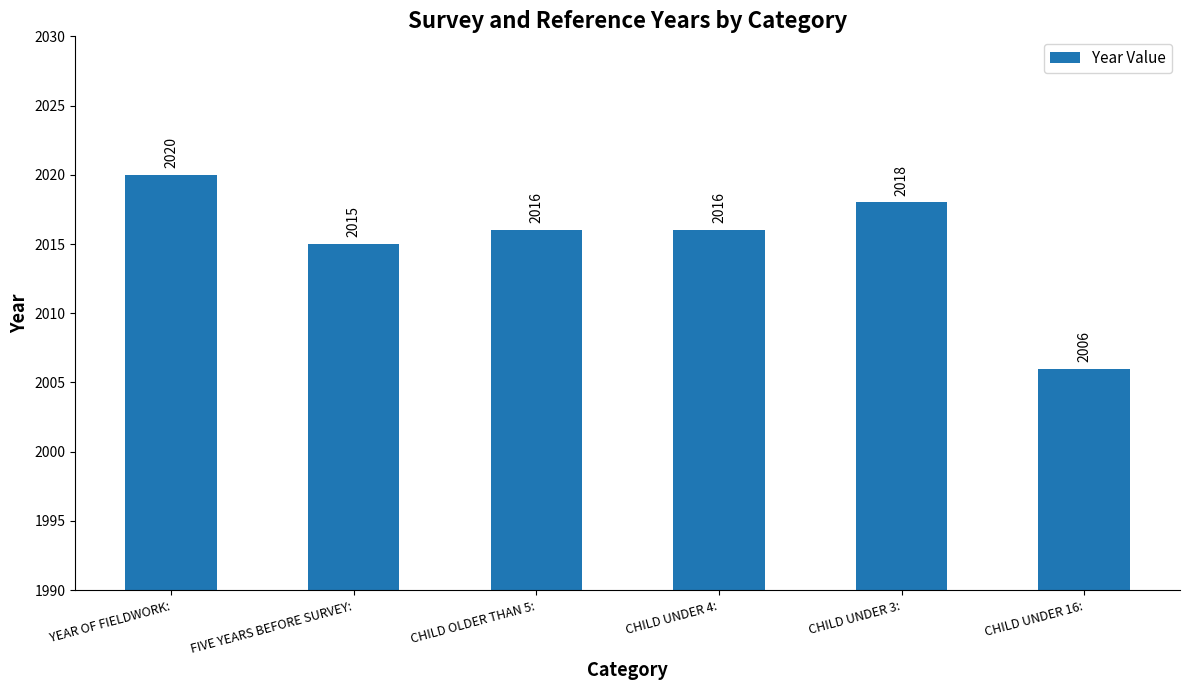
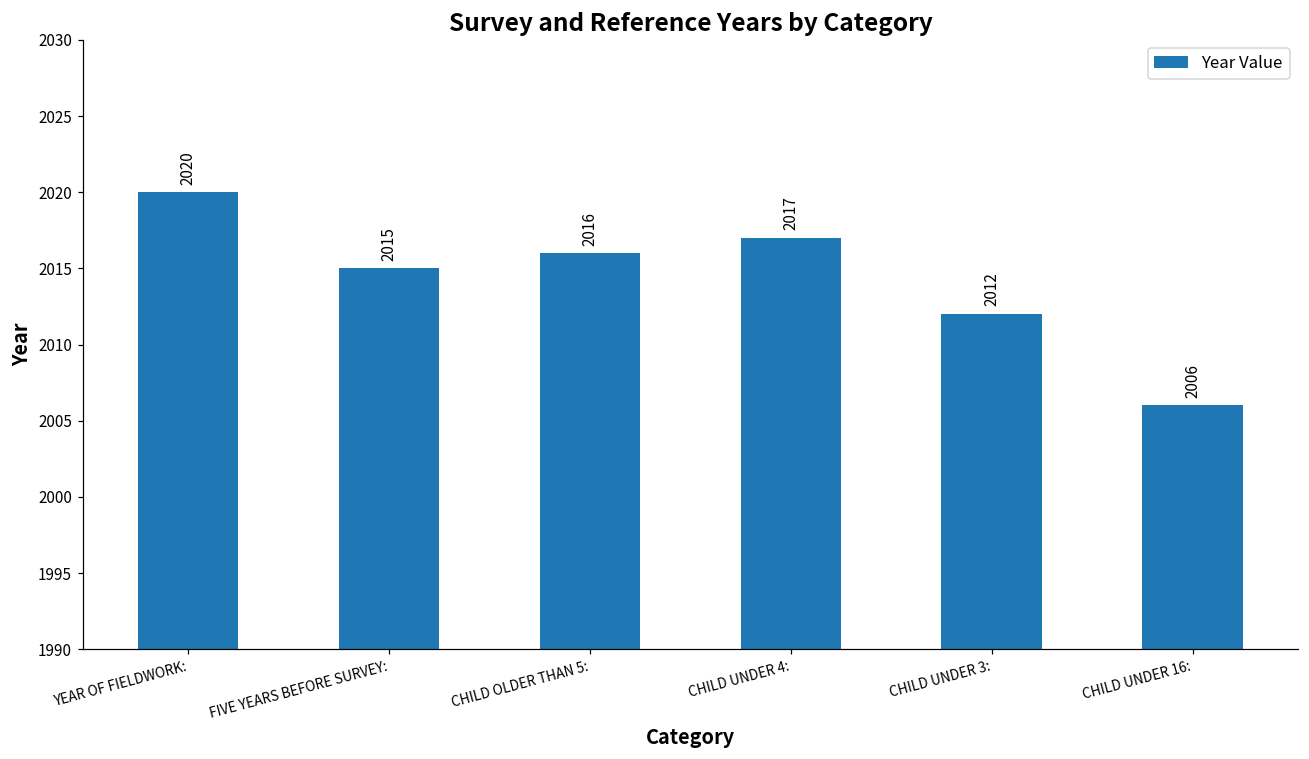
CHILD UNDER 4:: 2016 -> 2017
CHILD UNDER 3:: 2018 -> 2012
